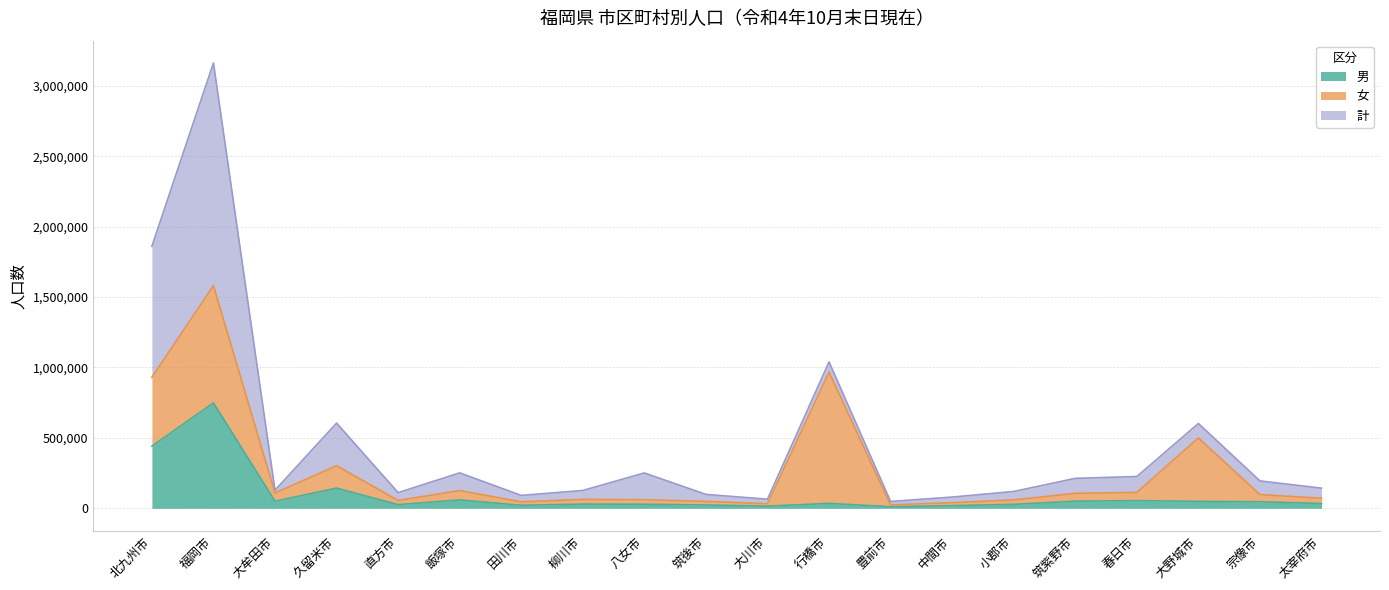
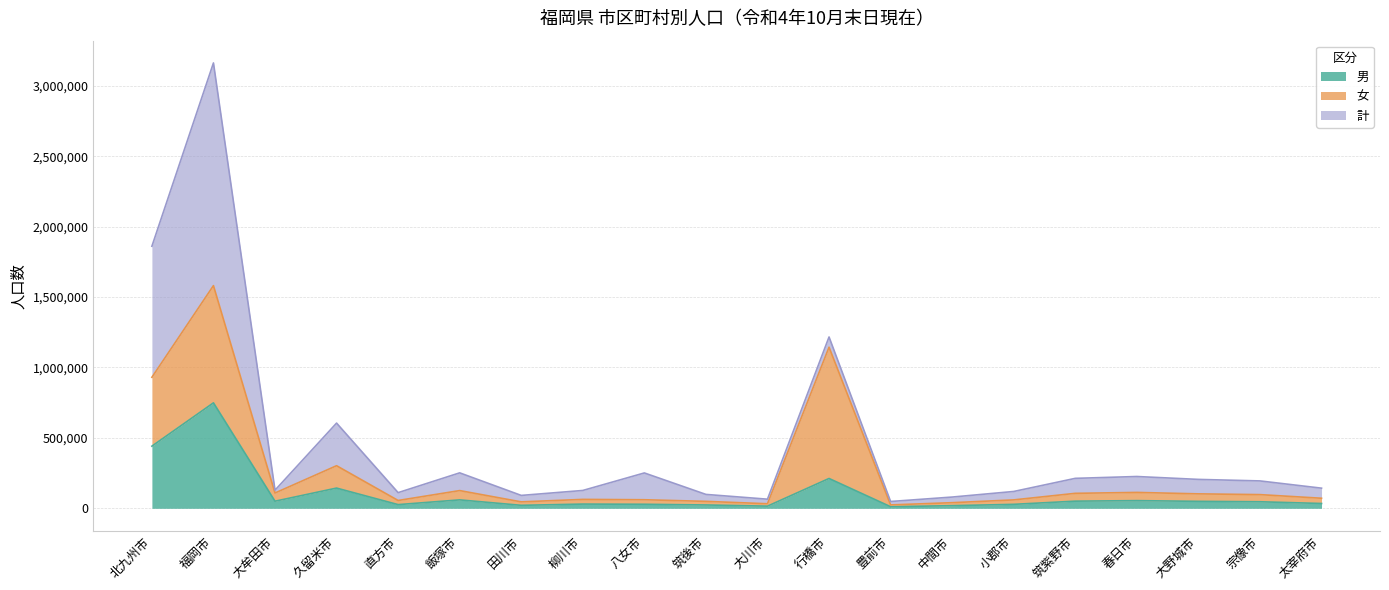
男, 行橋市: 40,000 -> 210,000
女, 大野城市: 450,000 -> 50,000
